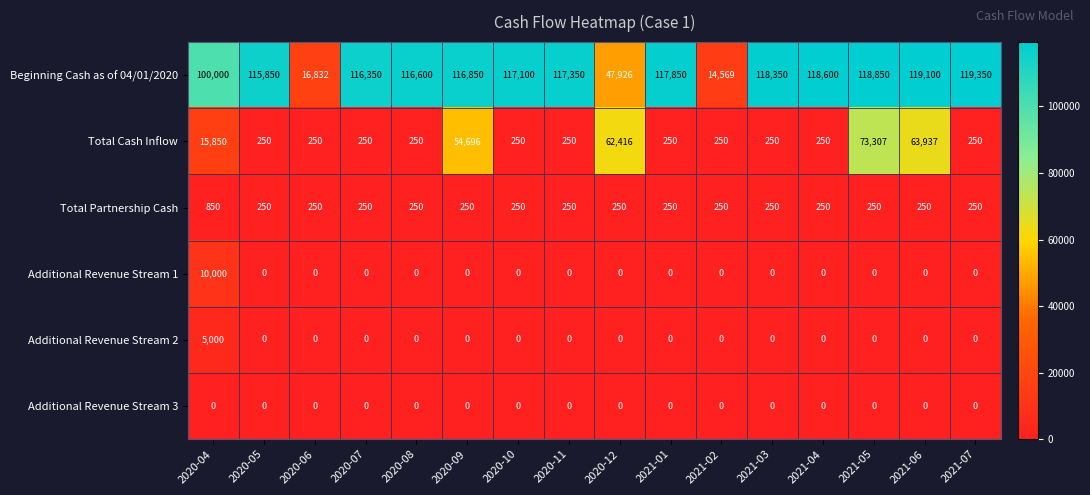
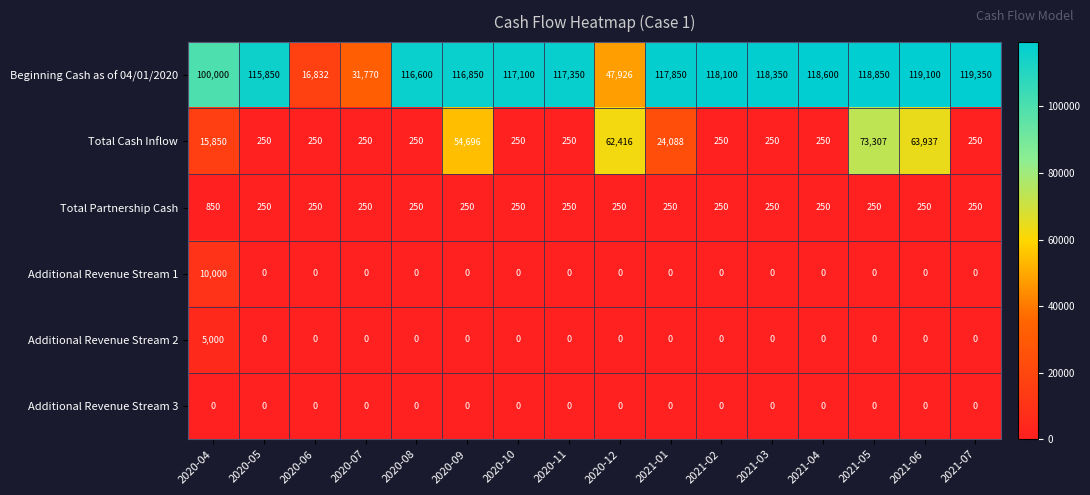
Beginning Cash as of 04/01/2020, 2020-07: 116,350 -> 31,770
Beginning Cash as of 04/01/2020, 2021-02: 14,569 -> 118,100
Total Cash Inflow, 2021-01: 250 -> 24,088
